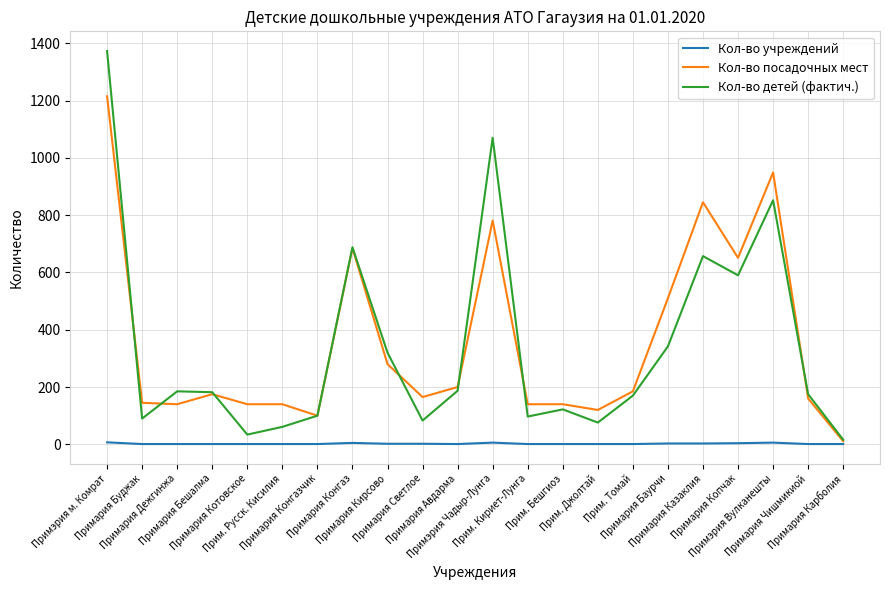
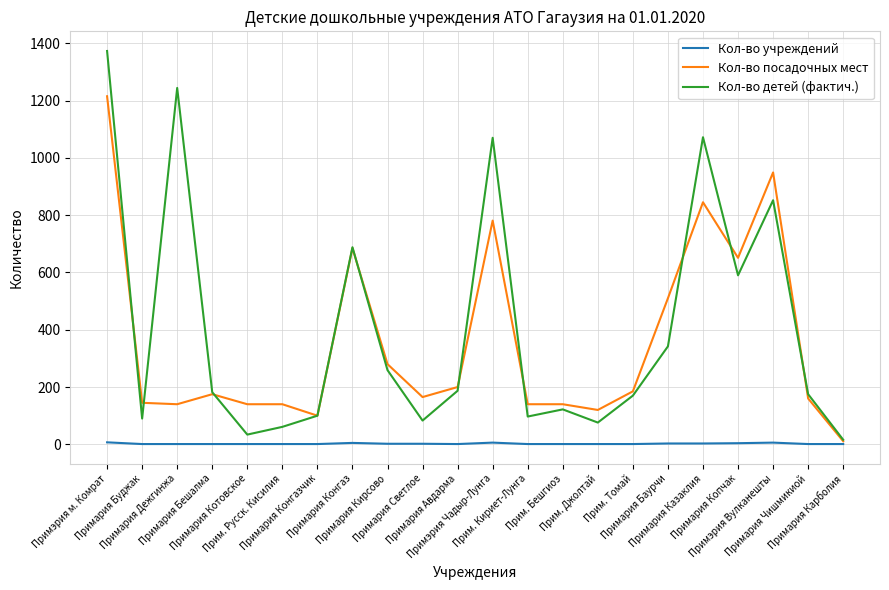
Кол-во детей (фактич.), Примария Дежгинжа: 190 -> 1240
Кол-во детей (фактич.), Примария Кирсово: 320 -> 260
Кол-во детей (фактич.), Примария Казаклия: 660 -> 1070
